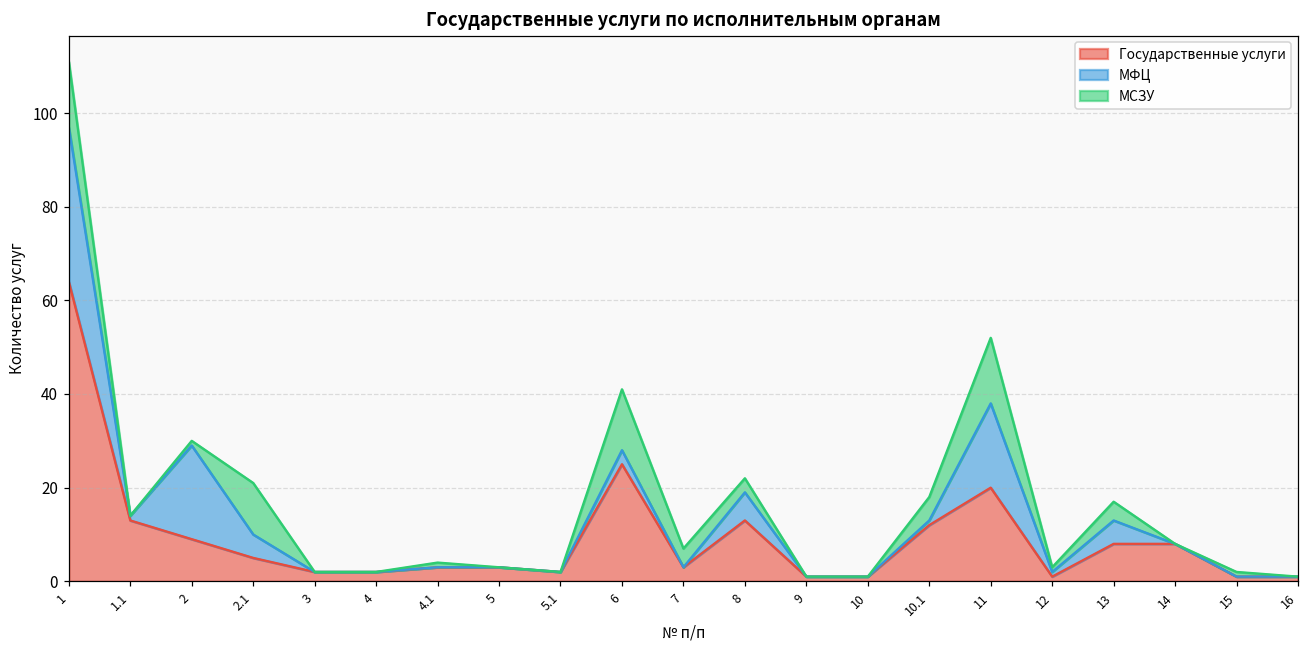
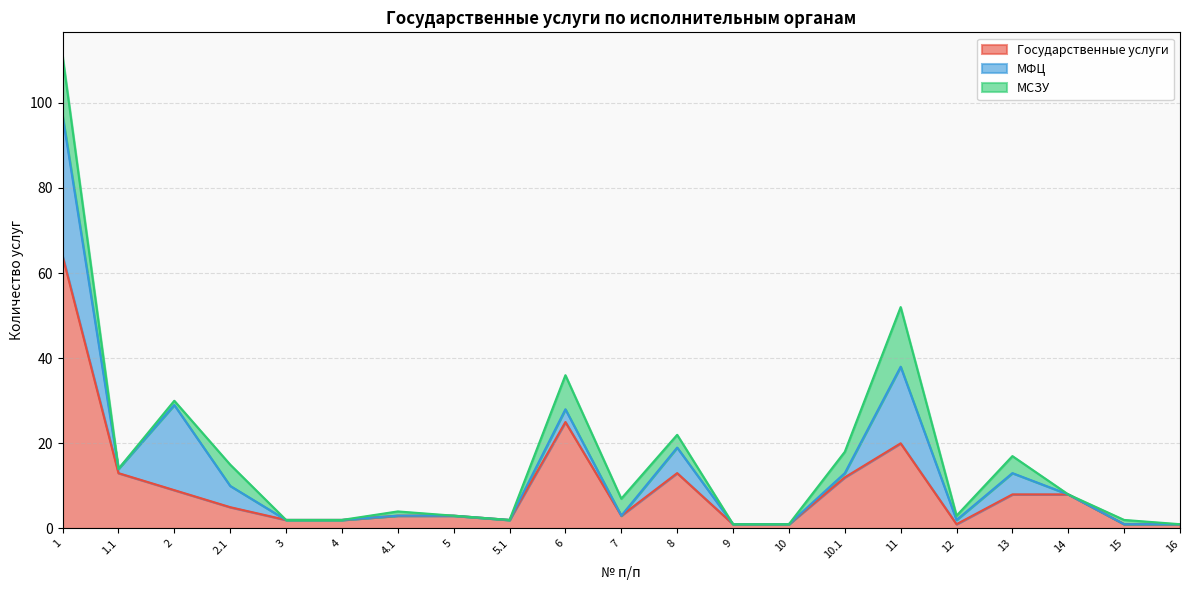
МСЗУ, 2.1: 11 -> 5
МСЗУ, 6: 13 -> 8
